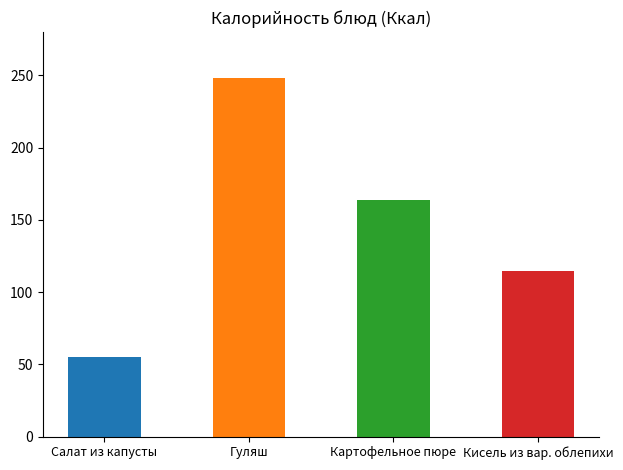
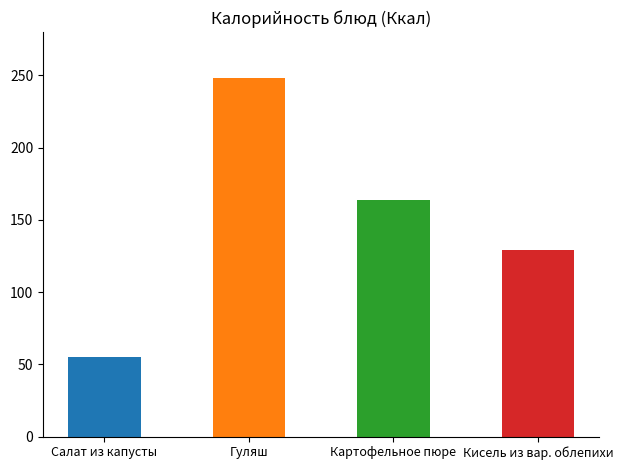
Кисель из вар. облепихи: 115 -> 129
